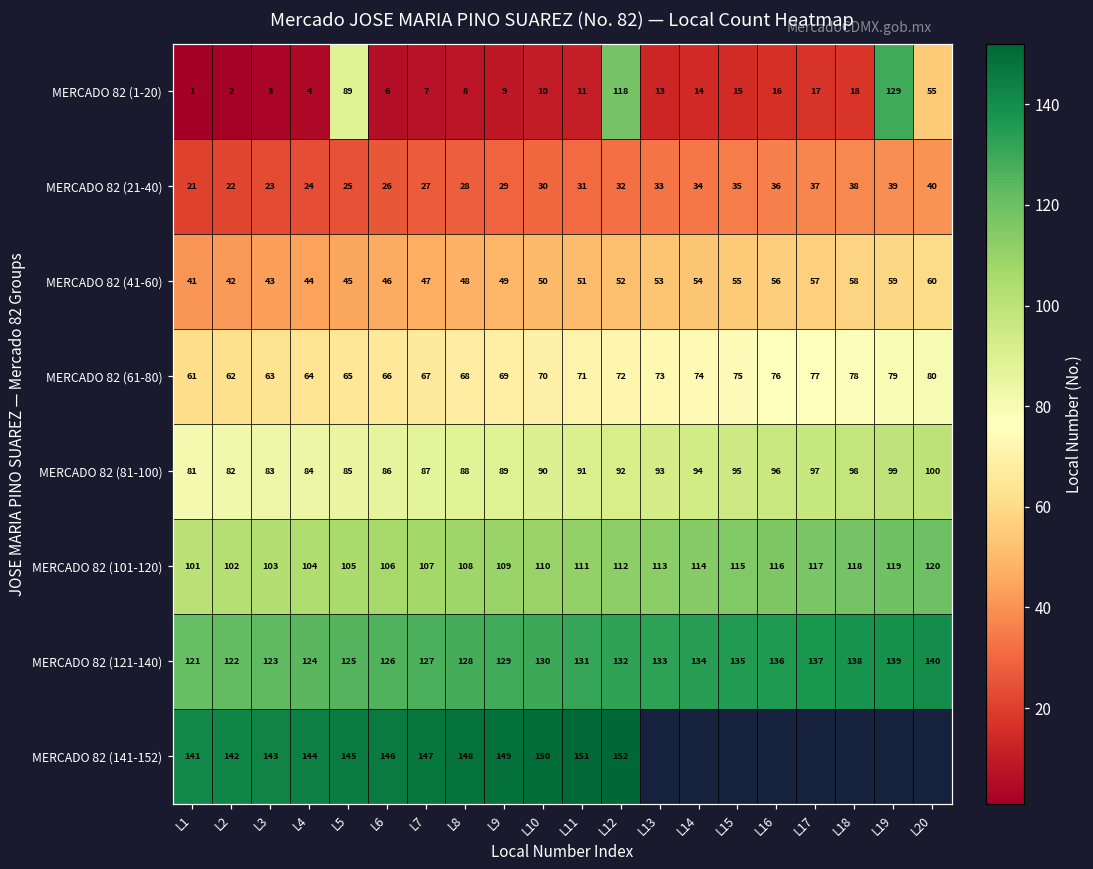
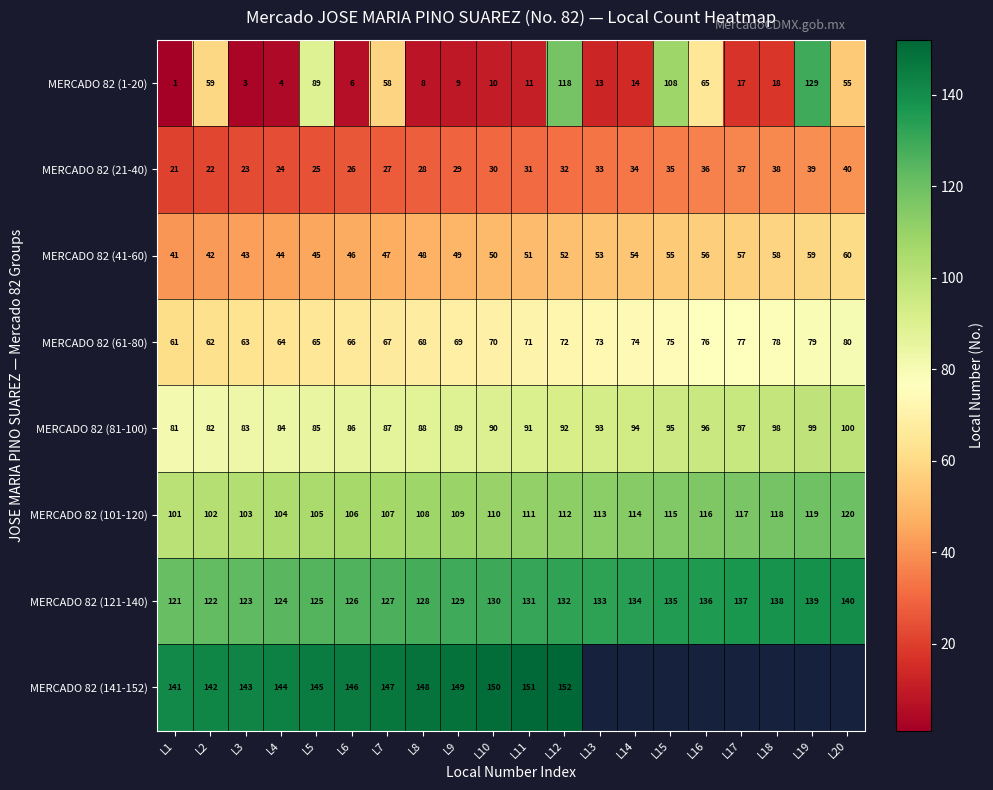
MERCADO 82 (1-20), L2: 2 -> 59
MERCADO 82 (1-20), L7: 7 -> 58
MERCADO 82 (1-20), L15: 15 -> 108
MERCADO 82 (1-20), L16: 16 -> 65
